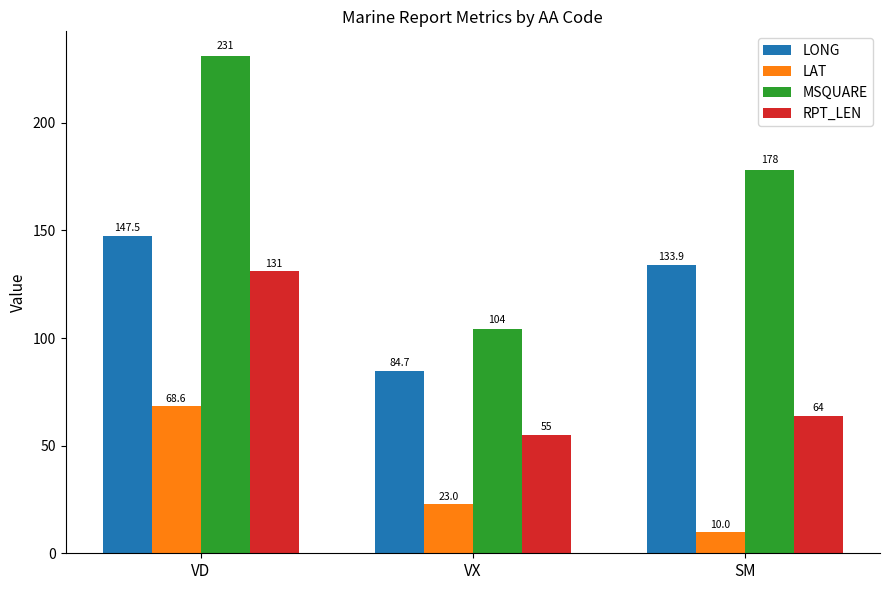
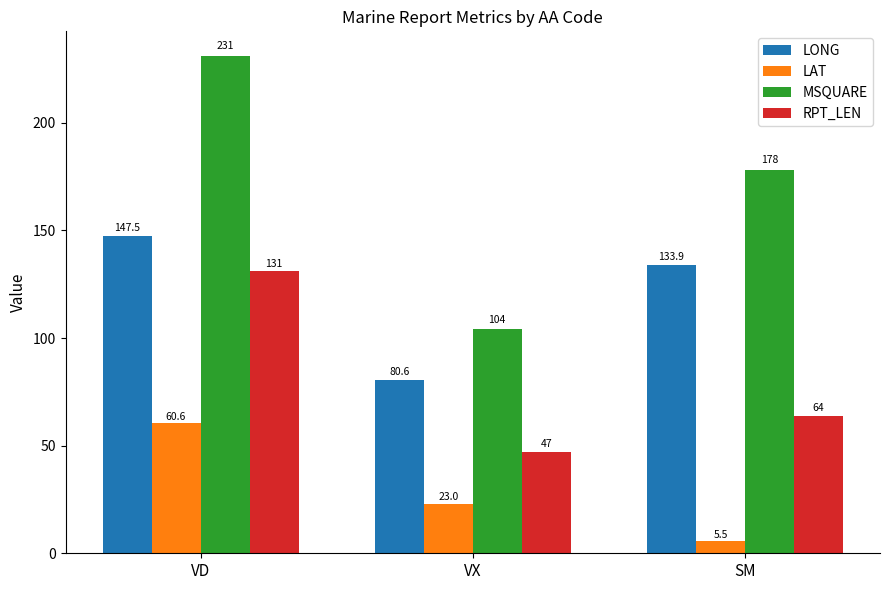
LAT, VD: 68.6 -> 60.6
LONG, VX: 84.7 -> 80.6
RPT_LEN, VX: 55 -> 47
LAT, SM: 10.0 -> 5.5
